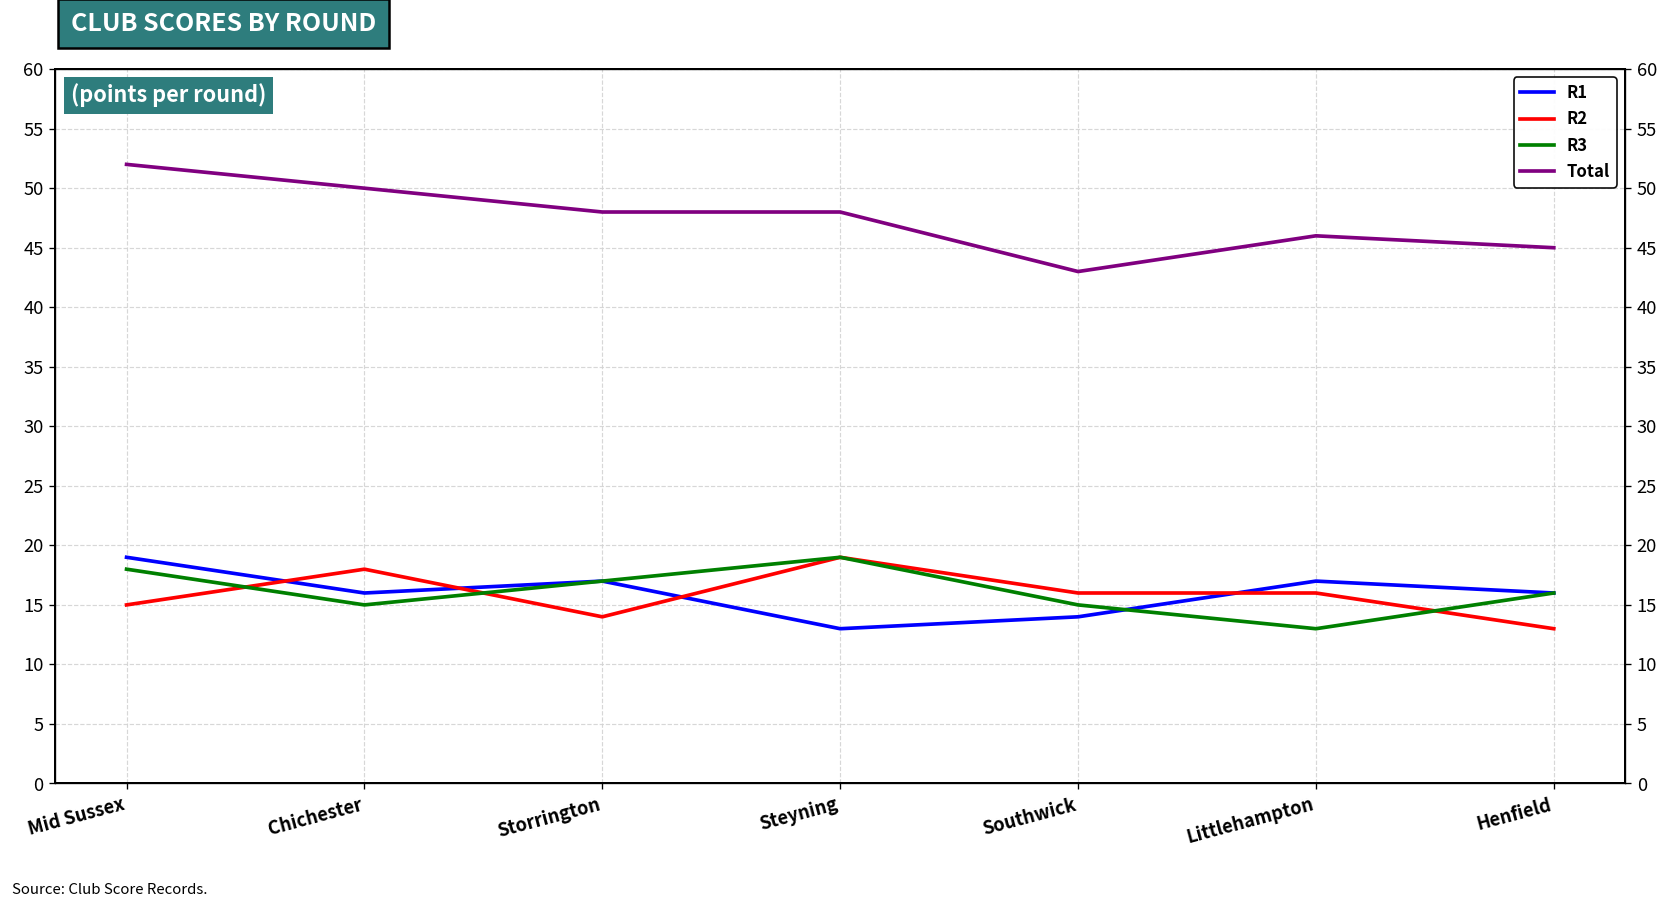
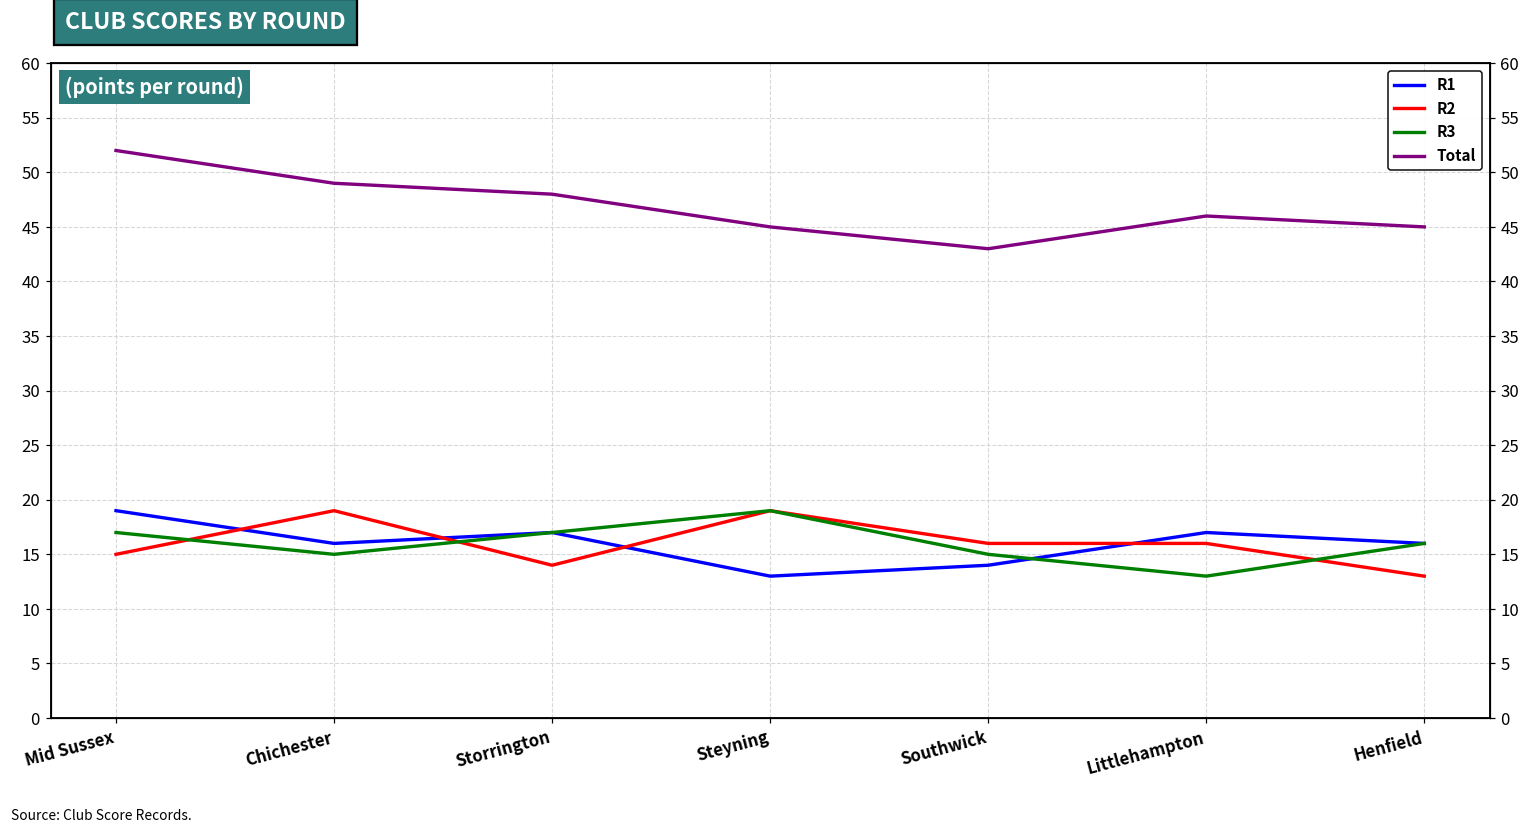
R3, Mid Sussex: 18 -> 17
R2, Chichester: 18 -> 19
Total, Chichester: 50 -> 49
Total, Steyning: 48 -> 45
